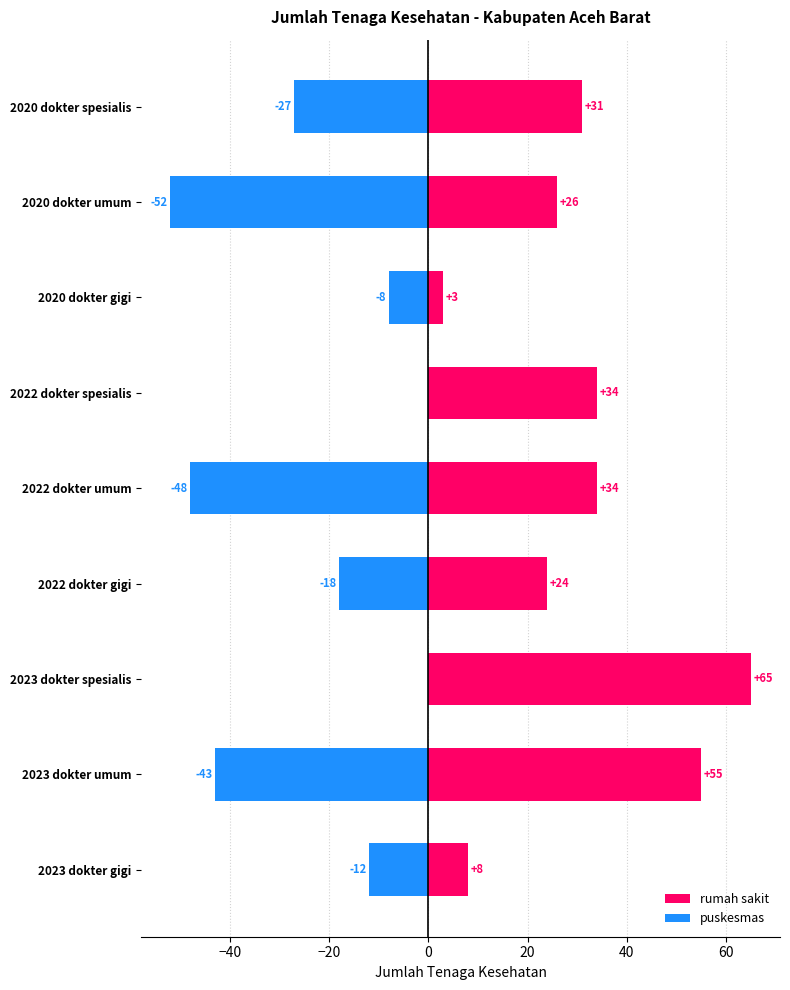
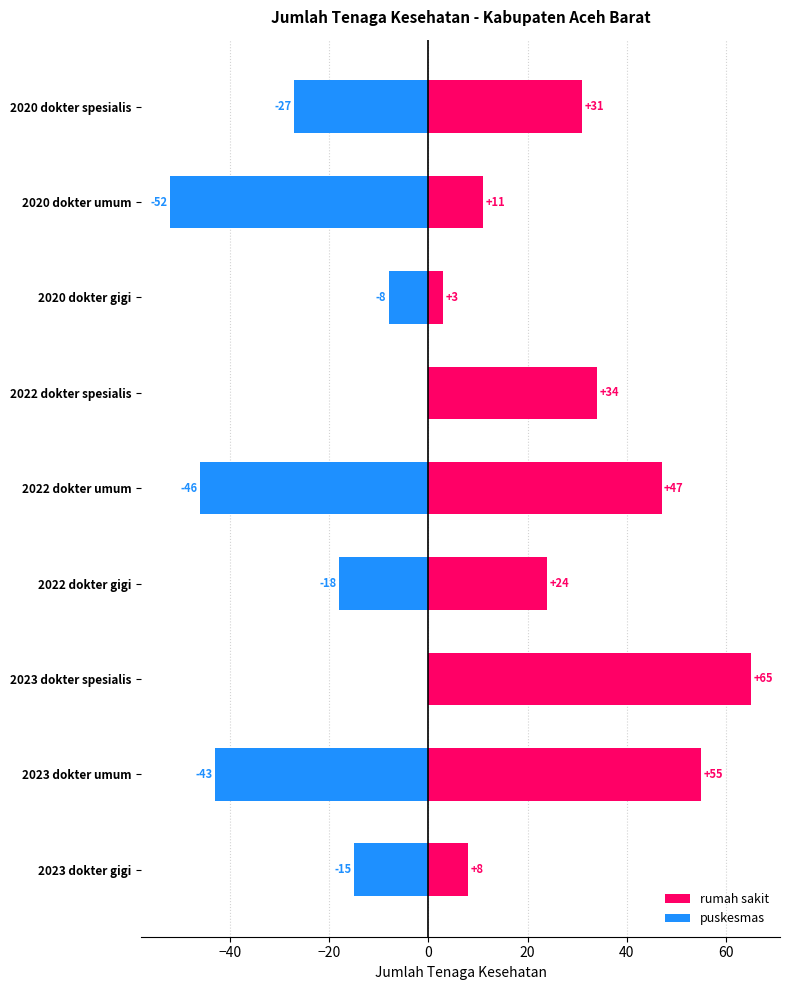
rumah sakit, 2020 dokter umum: +26 -> +11
rumah sakit, 2022 dokter umum: +34 -> +47
puskesmas, 2022 dokter umum: -48 -> -46
puskesmas, 2023 dokter gigi: -12 -> -15
